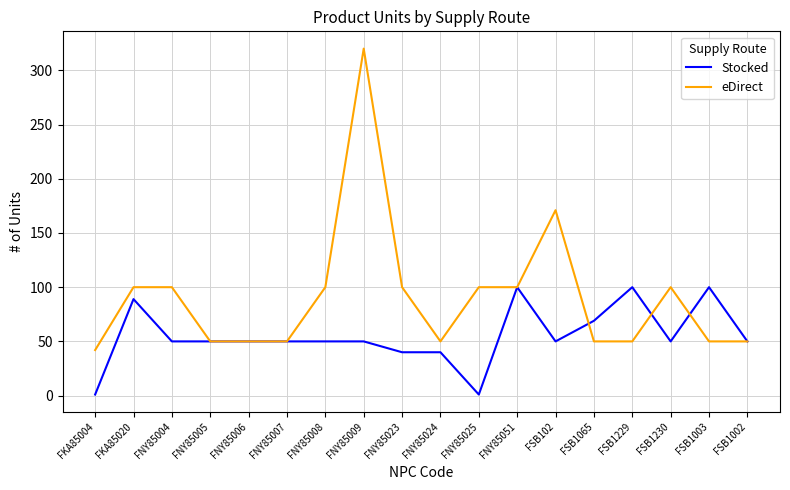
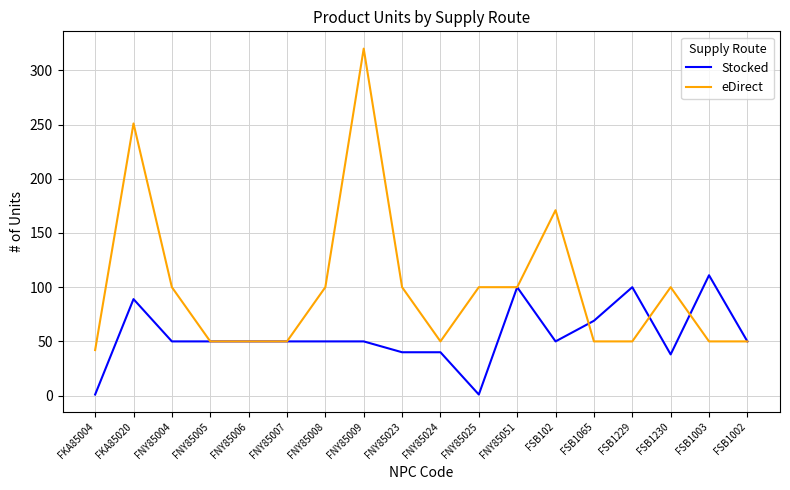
eDirect, FKA85020: 100 -> 251
Stocked, FSB1230: 50 -> 38
Stocked, FSB1003: 100 -> 111
